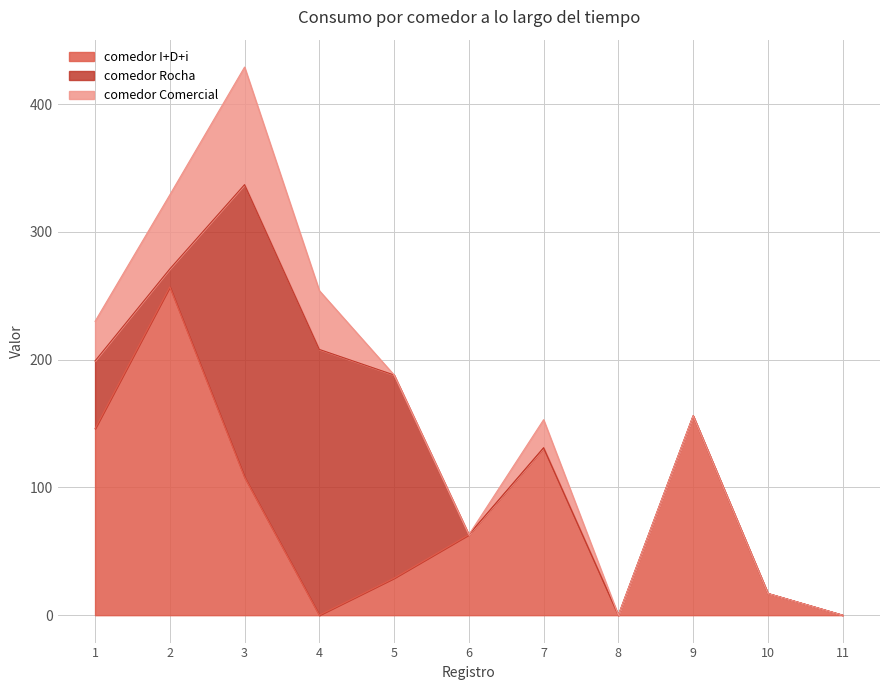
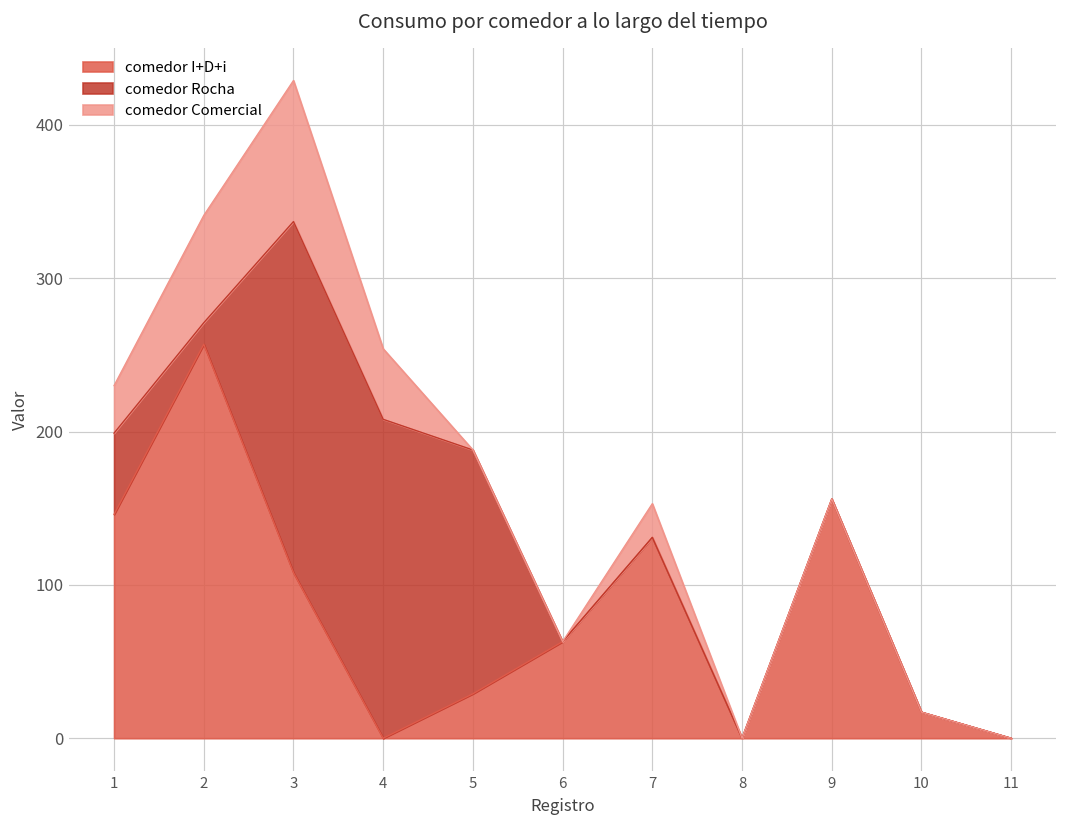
comedor Comercial, 2: 58 -> 70
